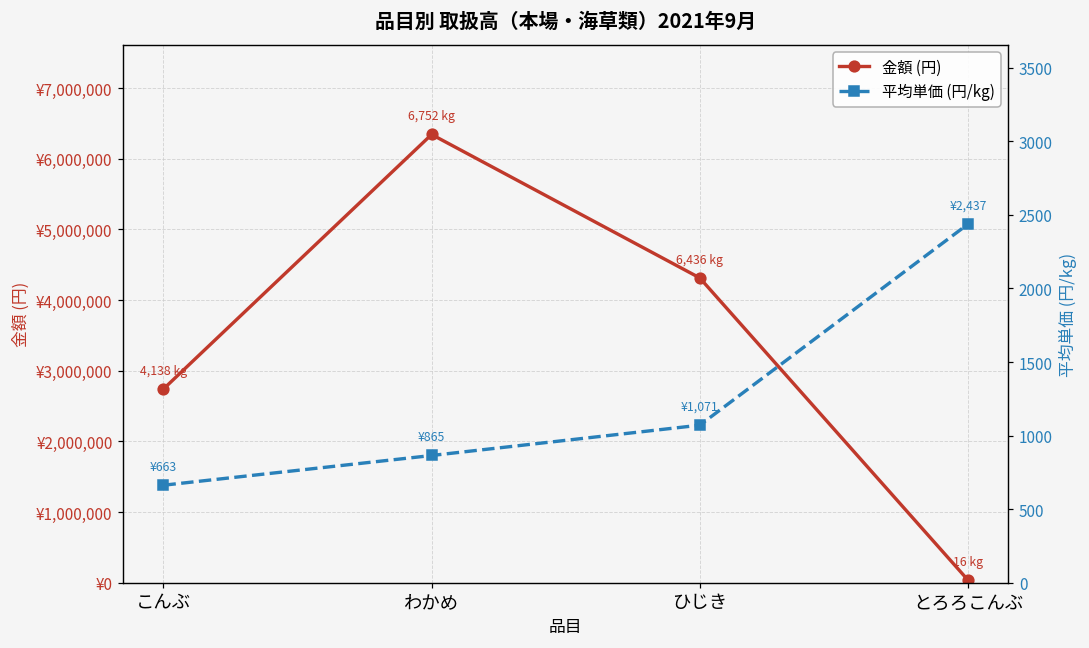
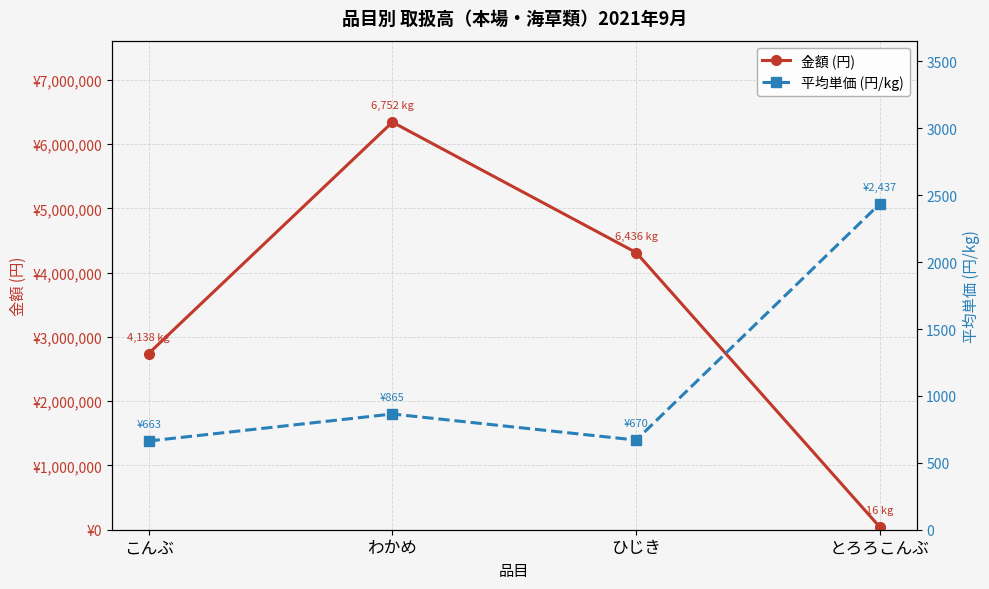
平均単価 (円/kg), ひじき: ¥1,071 -> ¥670
